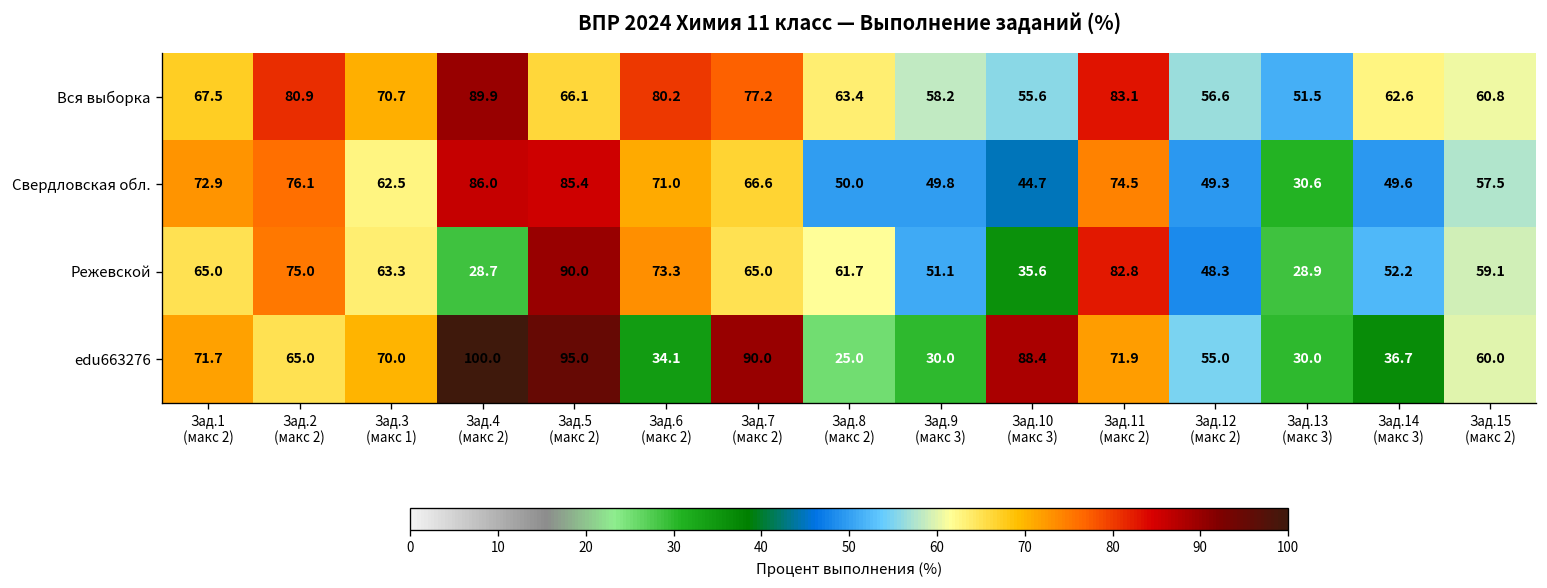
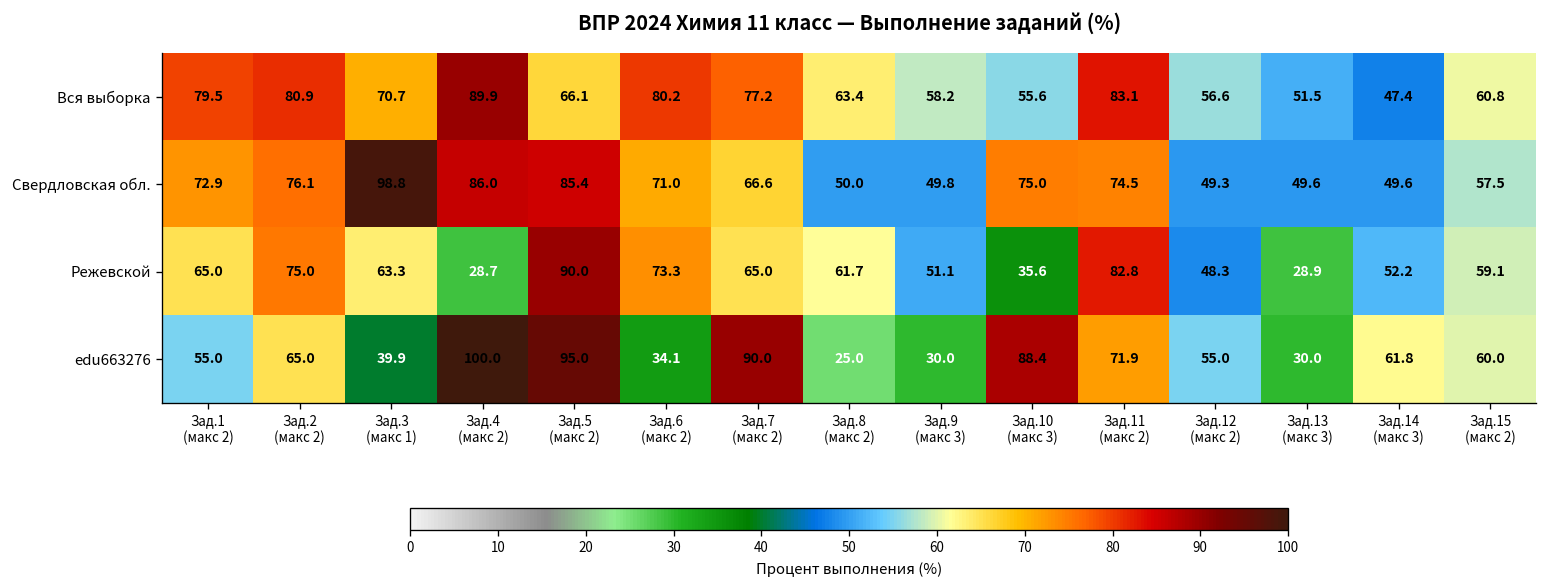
Вся выборка, Зад.1 (макс 2): 67.5 -> 79.5
Вся выборка, Зад.14 (макс 3): 62.6 -> 47.4
Свердловская обл., Зад.3 (макс 1): 62.5 -> 98.8
Свердловская обл., Зад.10 (макс 3): 44.7 -> 75.0
Свердловская обл., Зад.13 (макс 3): 30.6 -> 49.6
edu663276, Зад.1 (макс 2): 71.7 -> 55.0
edu663276, Зад.3 (макс 1): 70.0 -> 39.9
edu663276, Зад.14 (макс 3): 36.7 -> 61.8
